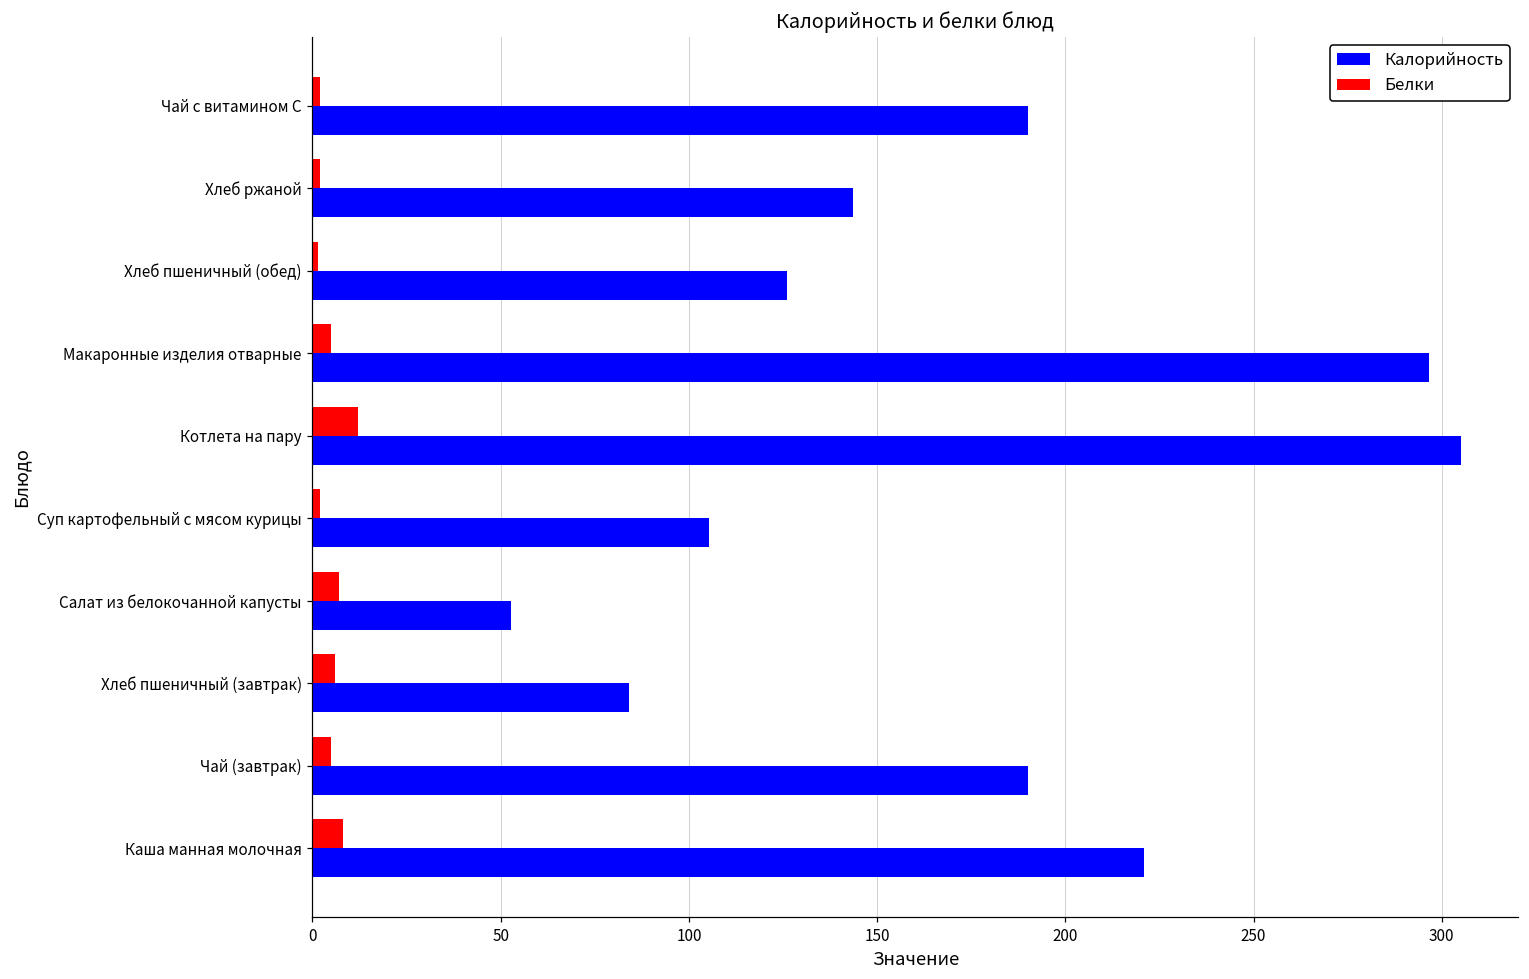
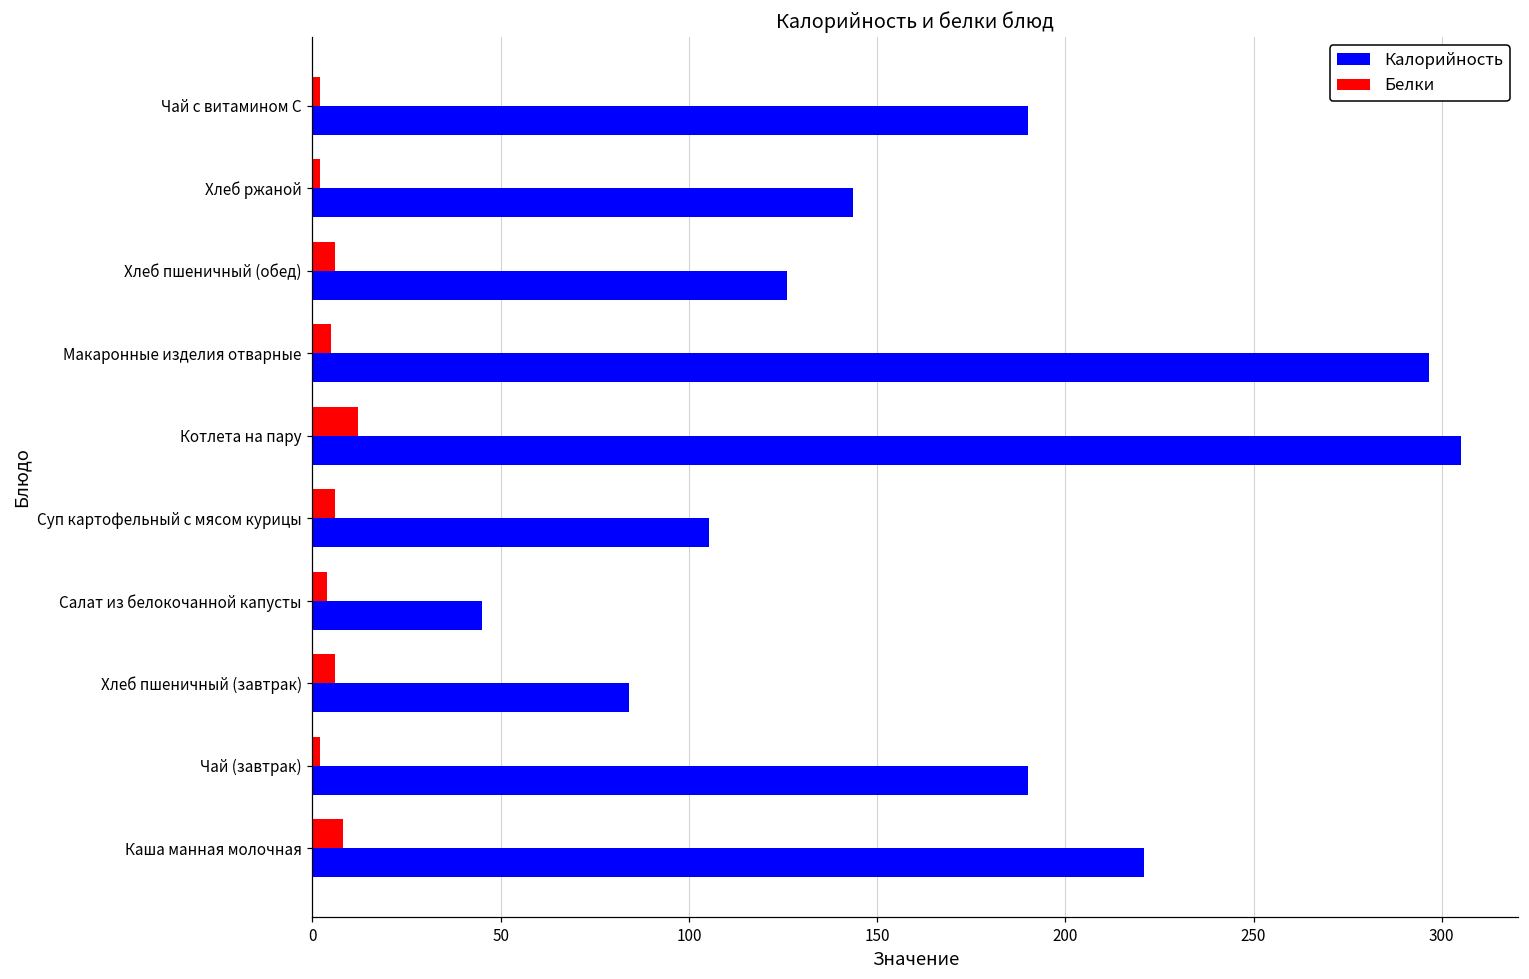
Белки, Хлеб пшеничный (обед): 2 -> 6
Белки, Суп картофельный с мясом курицы: 2 -> 6
Белки, Салат из белокочанной капусты: 7 -> 4
Калорийность, Салат из белокочанной капусты: 53 -> 45
Белки, Чай (завтрак): 5 -> 2
